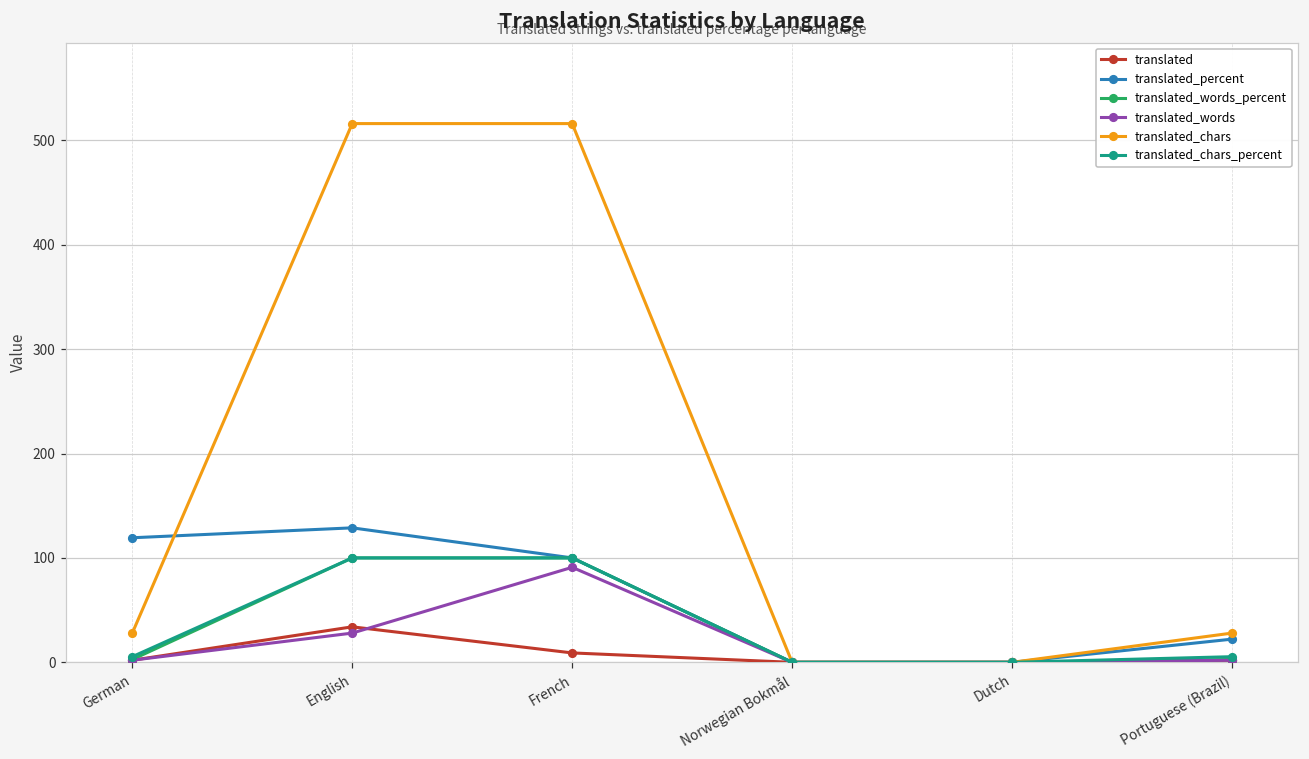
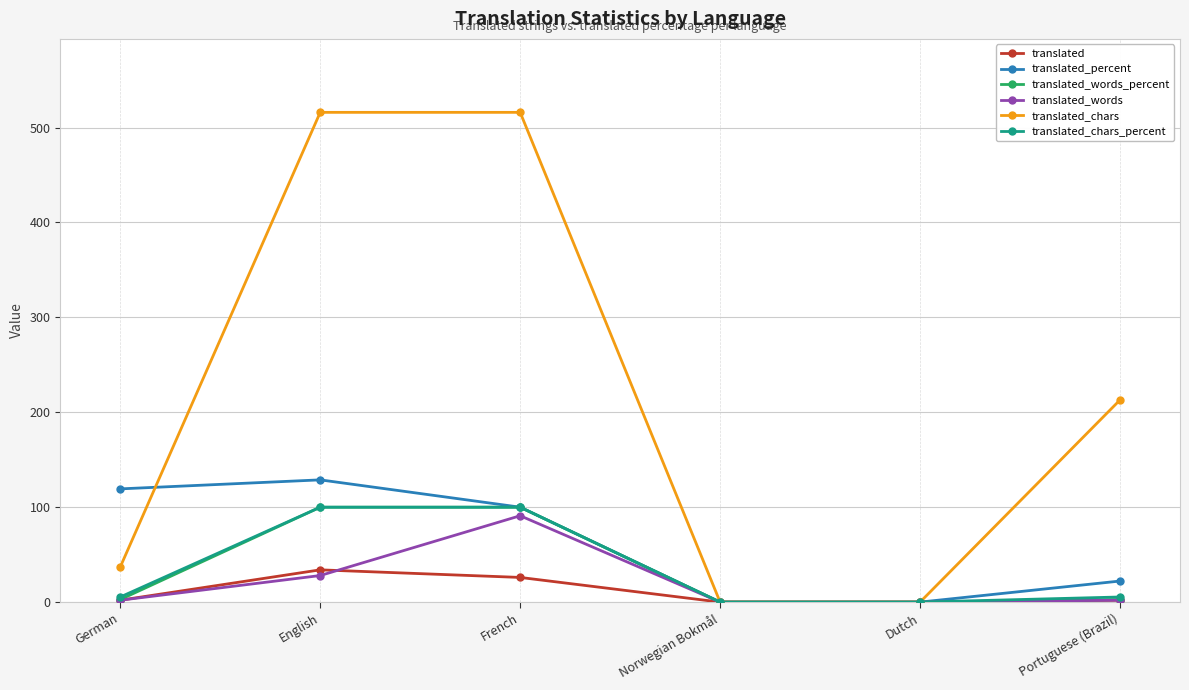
translated_chars, German: 30 -> 40
translated, French: 10 -> 30
translated_chars, Portuguese (Brazil): 30 -> 210
